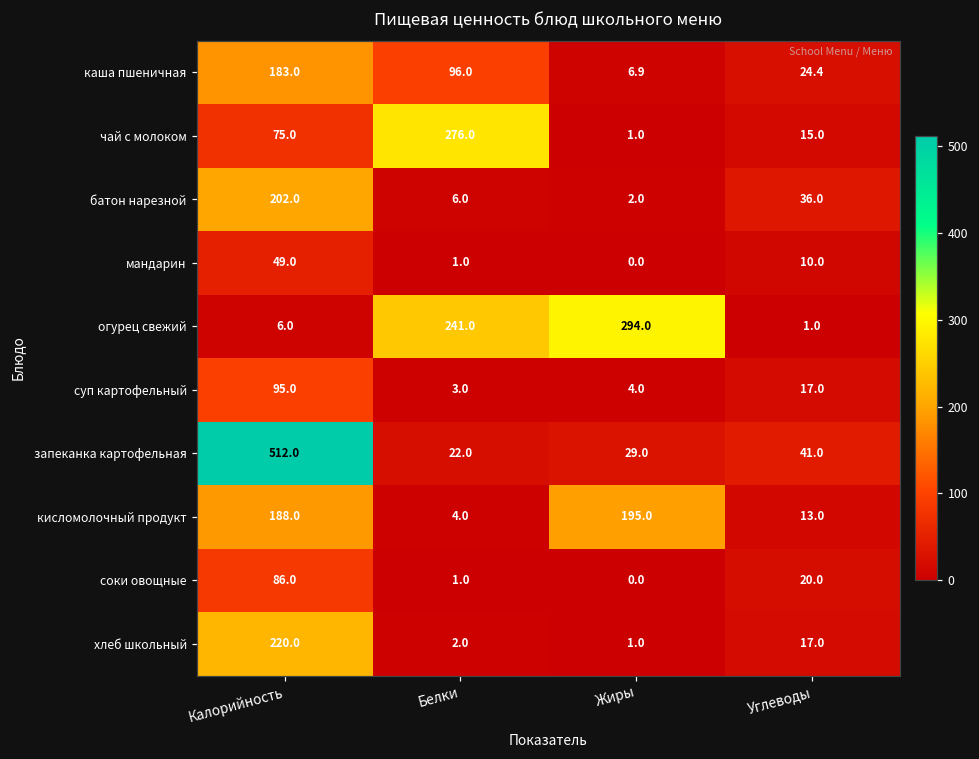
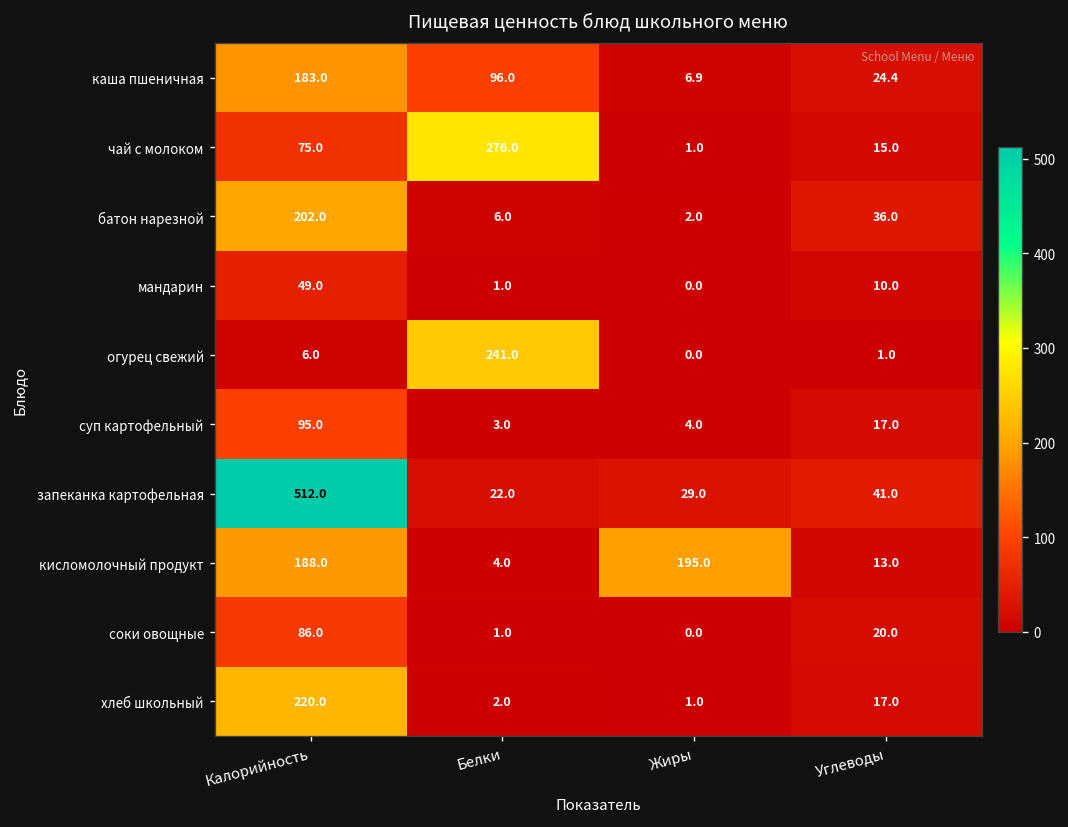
огурец свежий, Жиры: 294.0 -> 0.0
